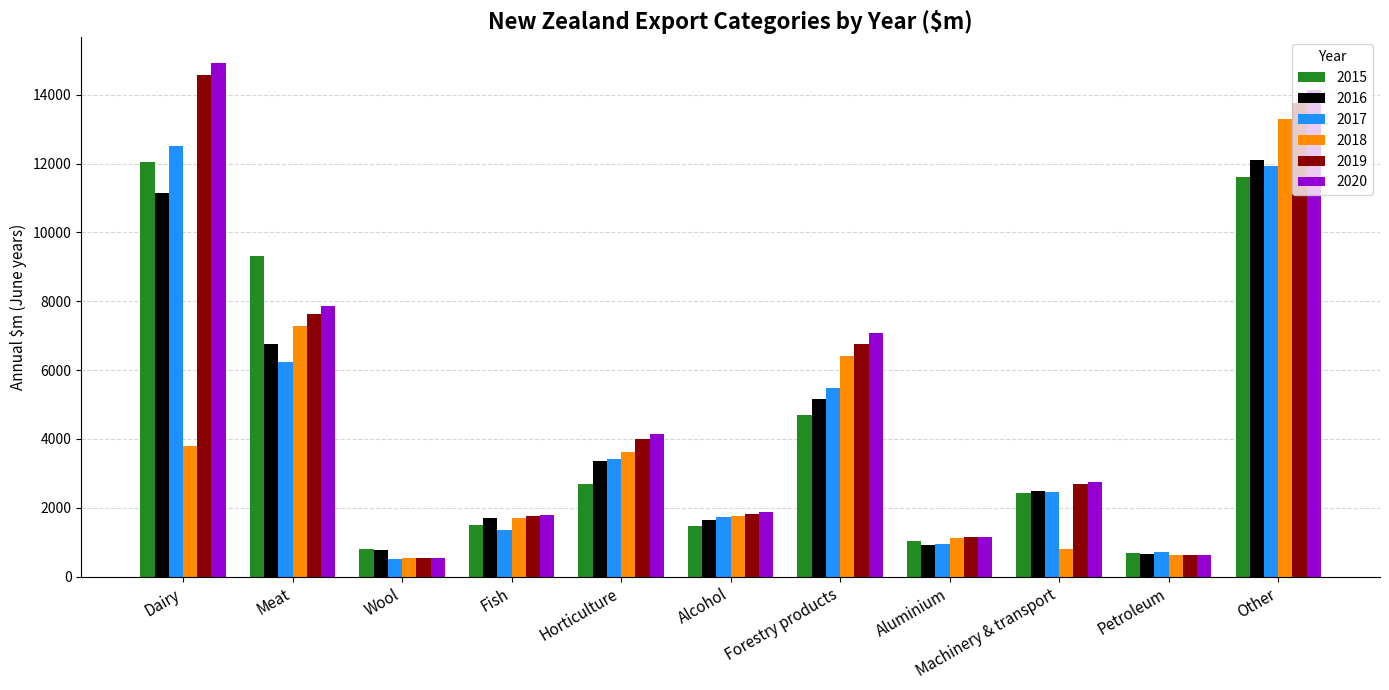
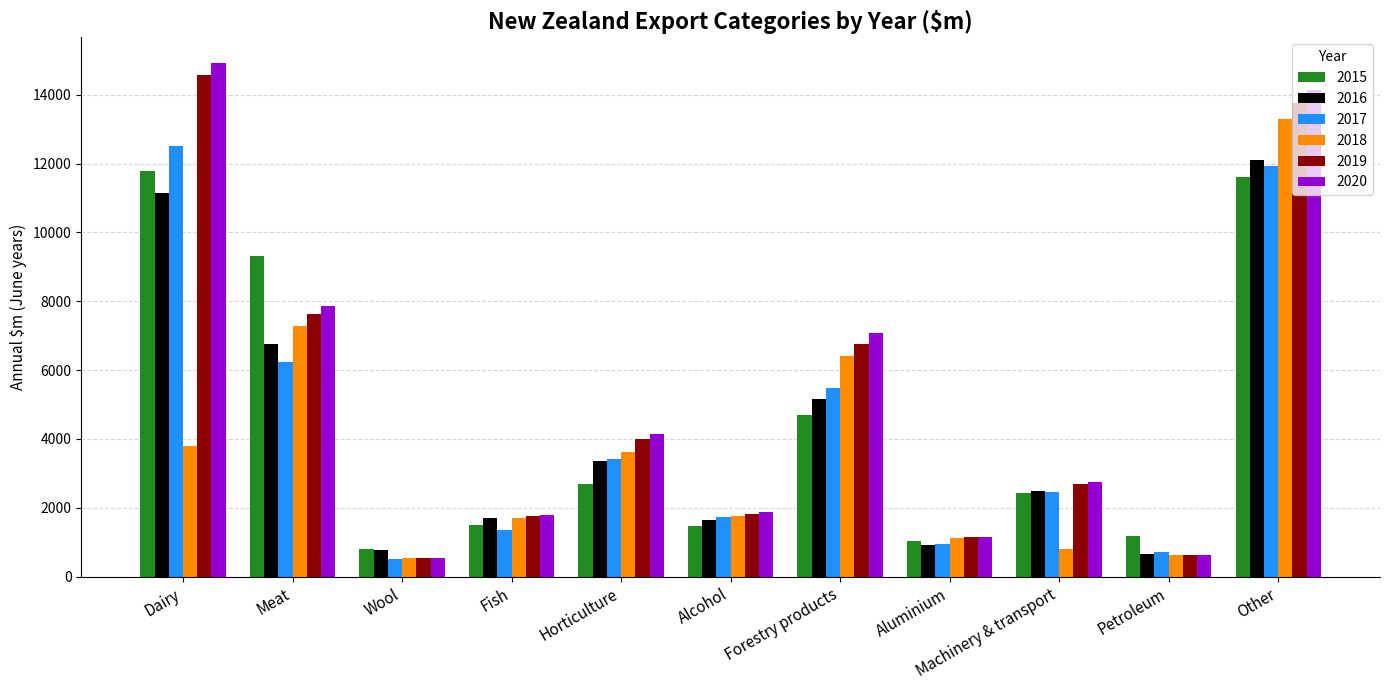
2015, Dairy: 12000 -> 11800
2015, Petroleum: 700 -> 1200
